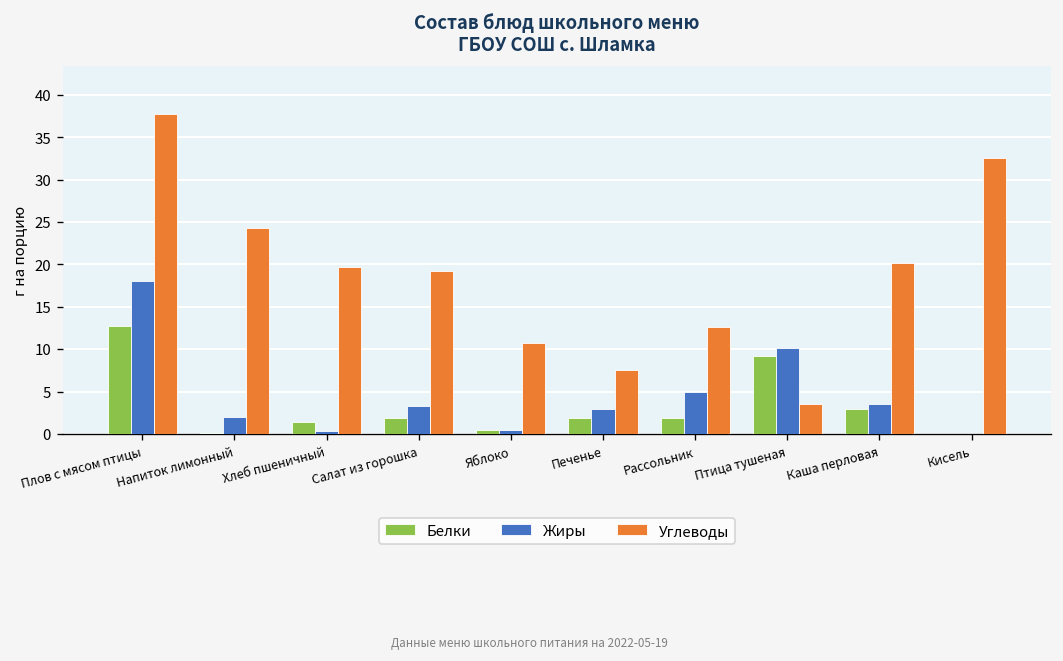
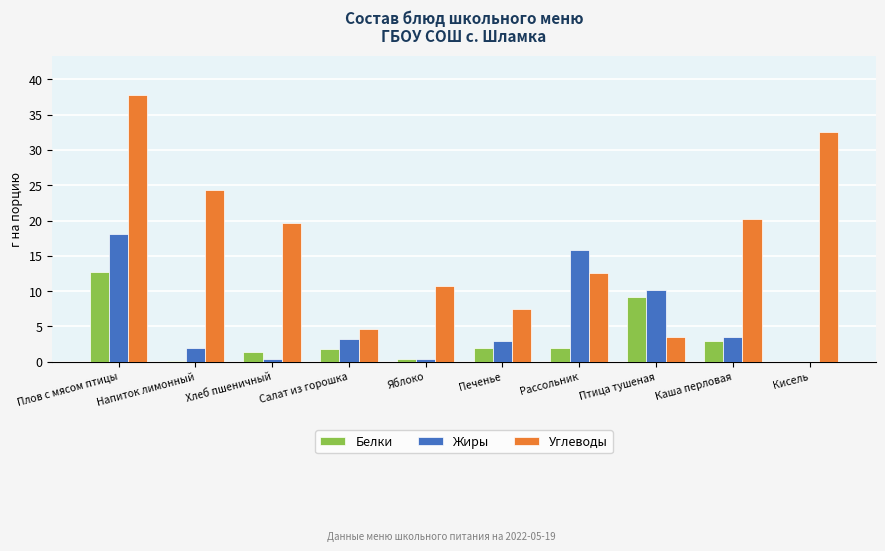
Углеводы, Салат из горошка: 19 -> 5
Жиры, Рассольник: 5 -> 16
